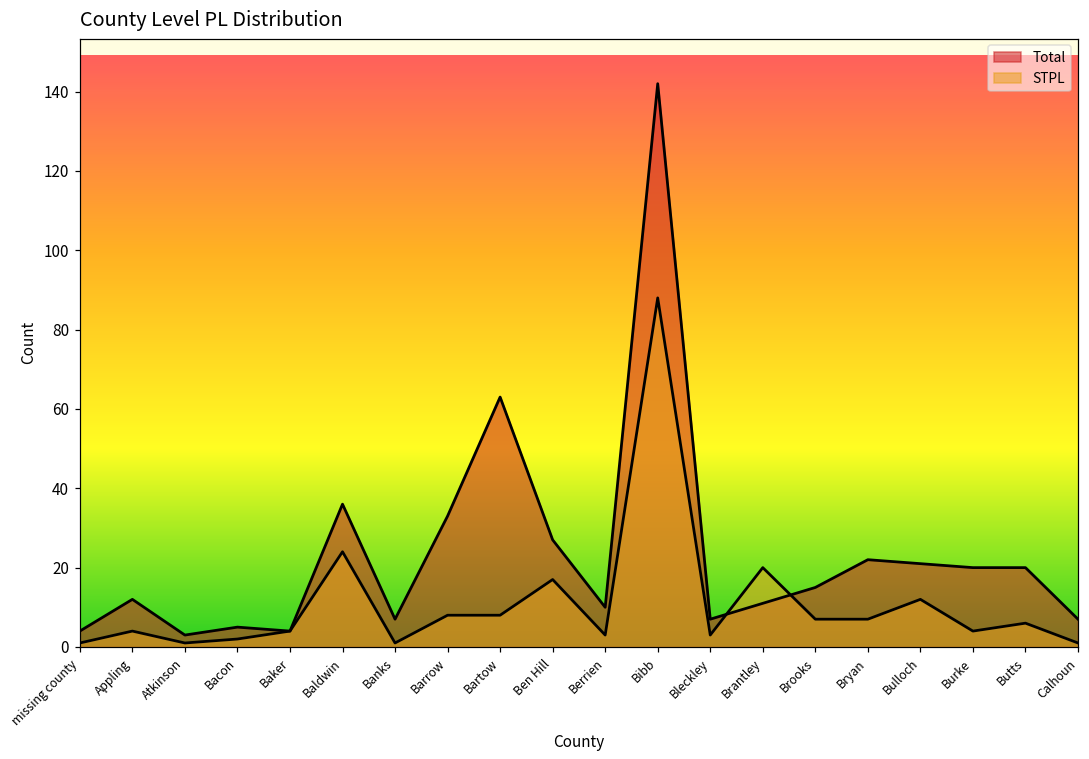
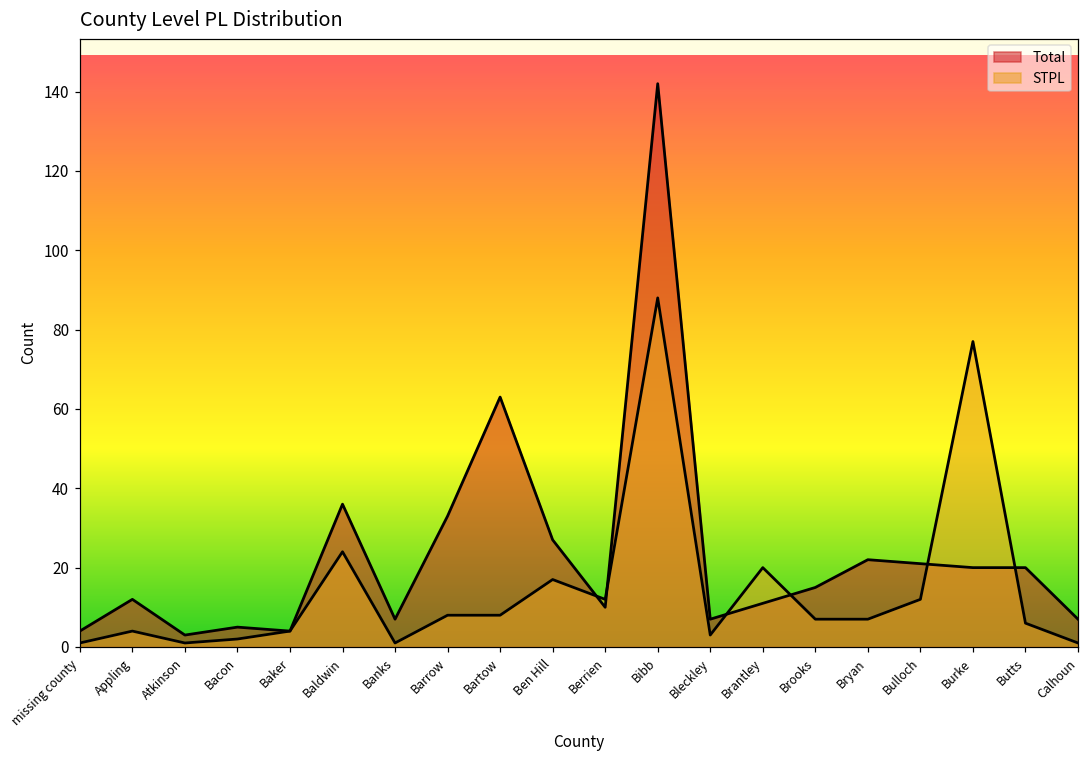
STPL, Berrien: 3 -> 12
STPL, Burke: 4 -> 77
